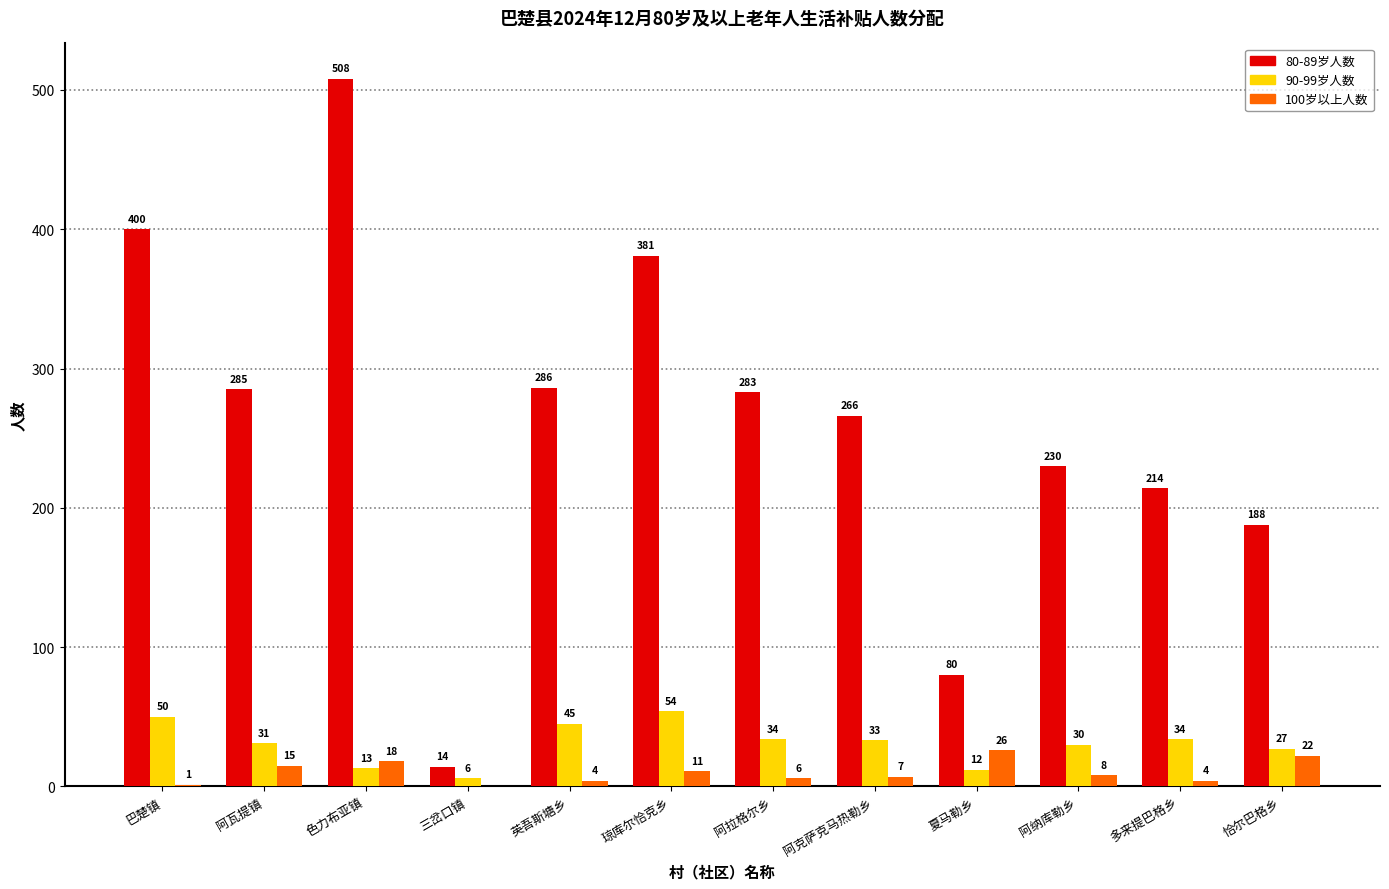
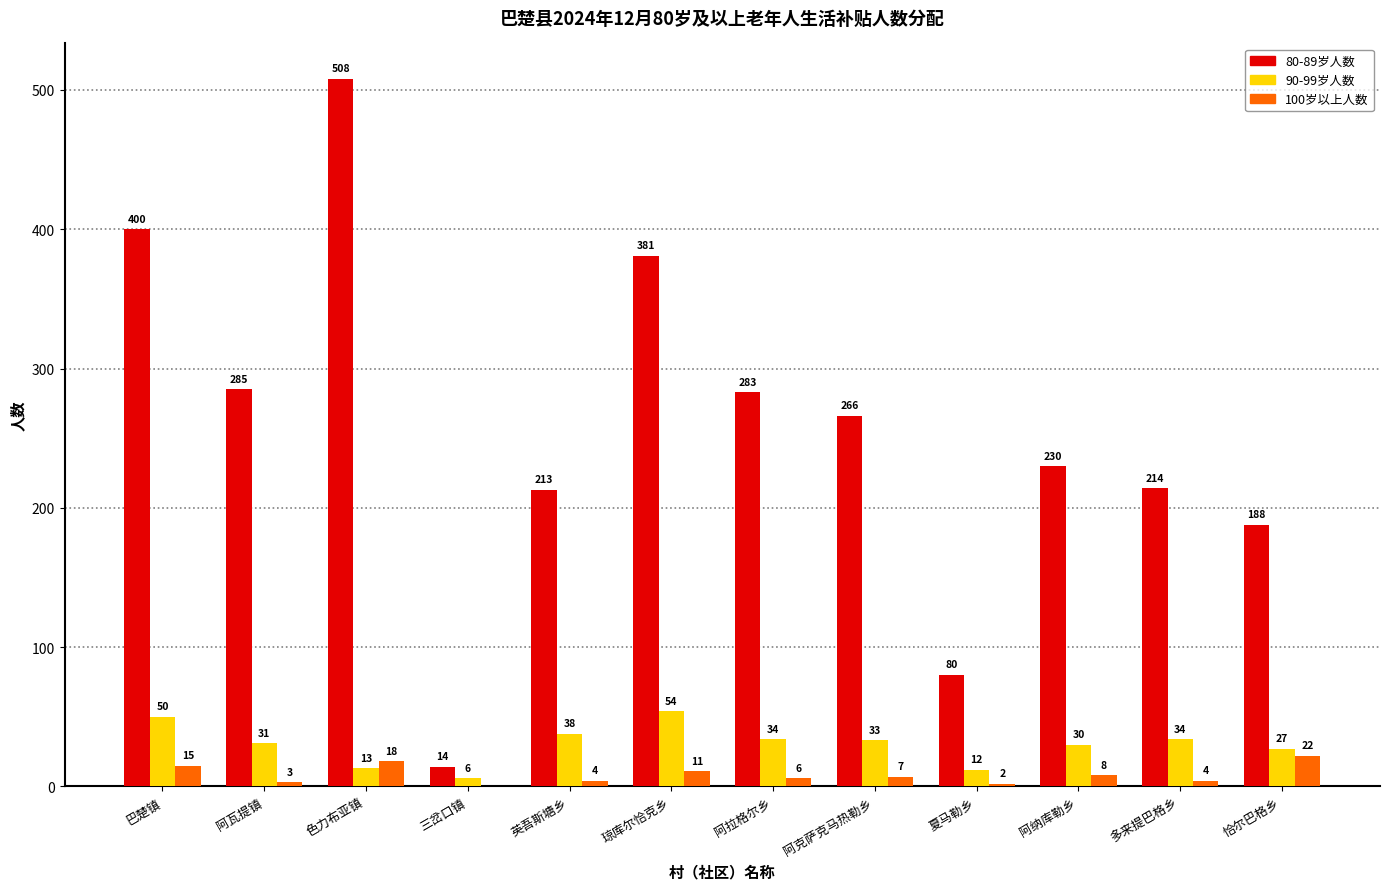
100岁以上人数, 巴楚镇: 1 -> 15
100岁以上人数, 阿瓦提镇: 15 -> 3
80-89岁人数, 英吾斯塘乡: 286 -> 213
90-99岁人数, 英吾斯塘乡: 45 -> 38
100岁以上人数, 夏马勒乡: 26 -> 2
